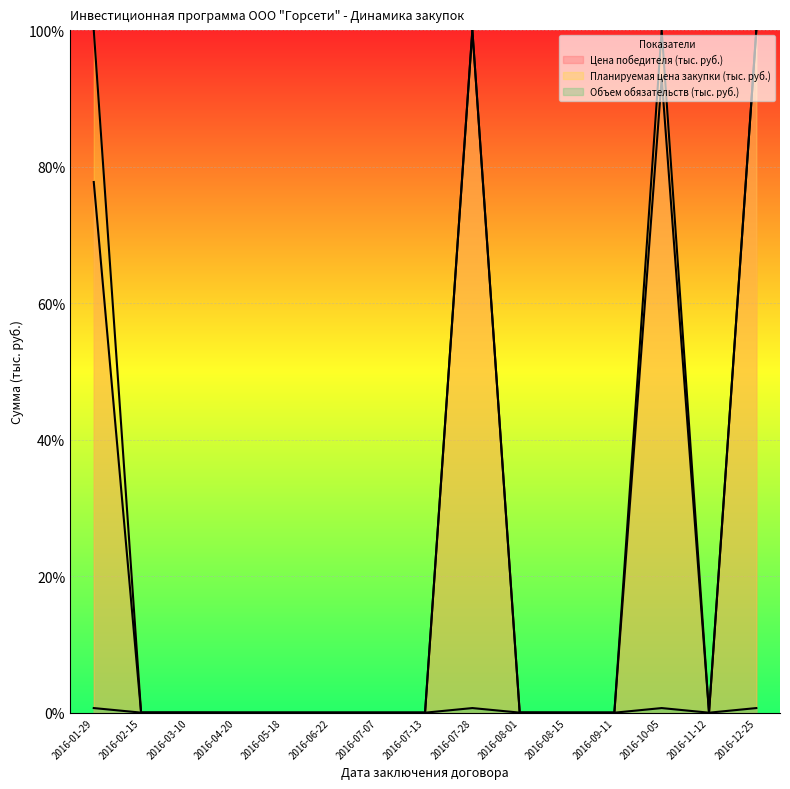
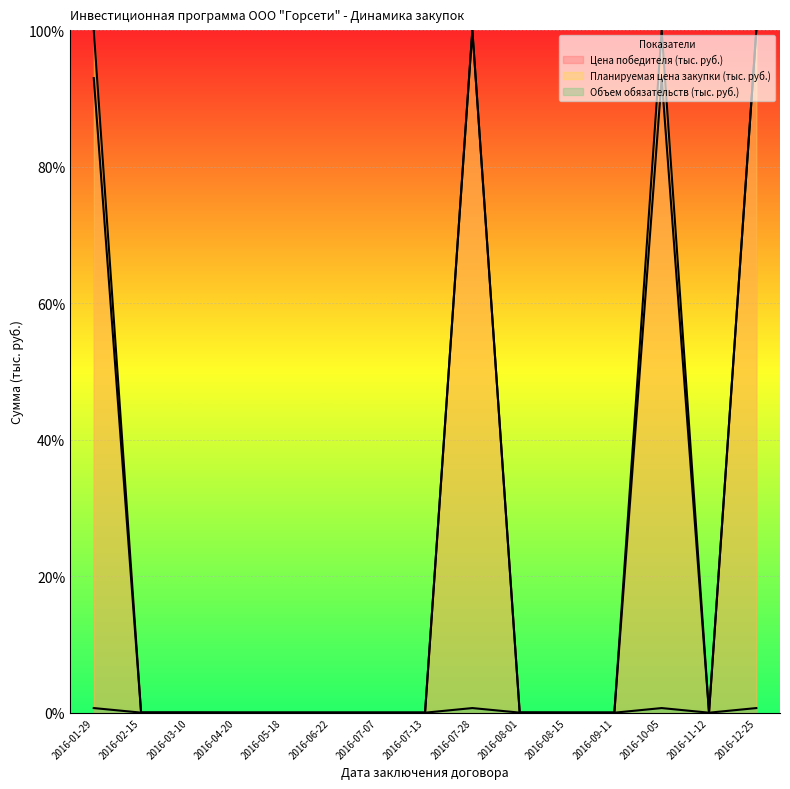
Цена победителя (тыс. руб.), 2016-01-29: 78% -> 93%
